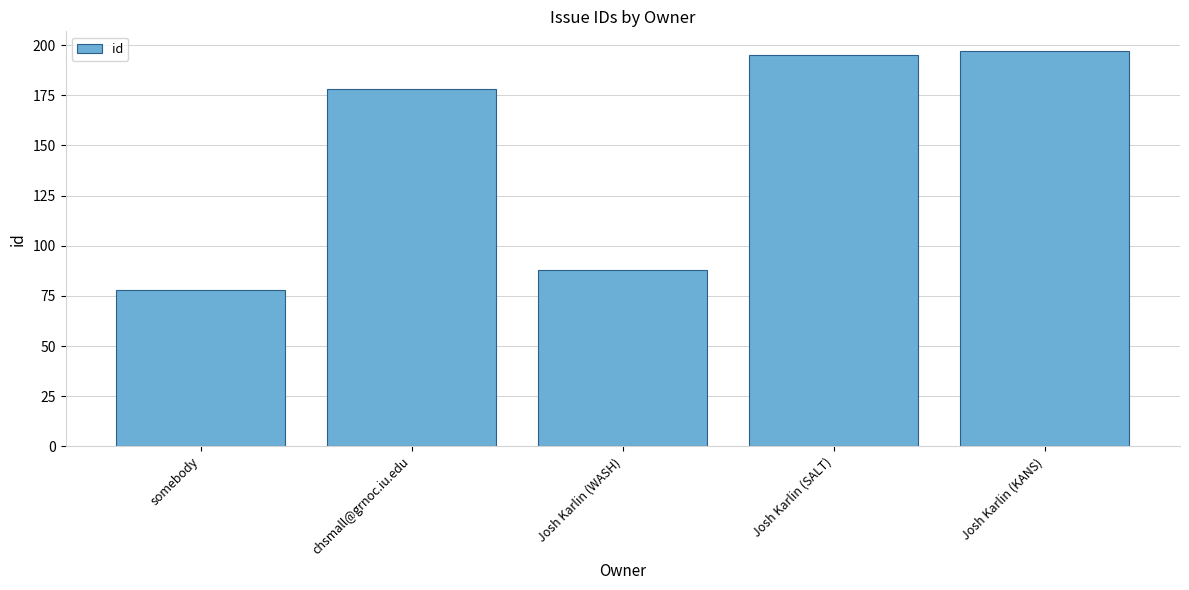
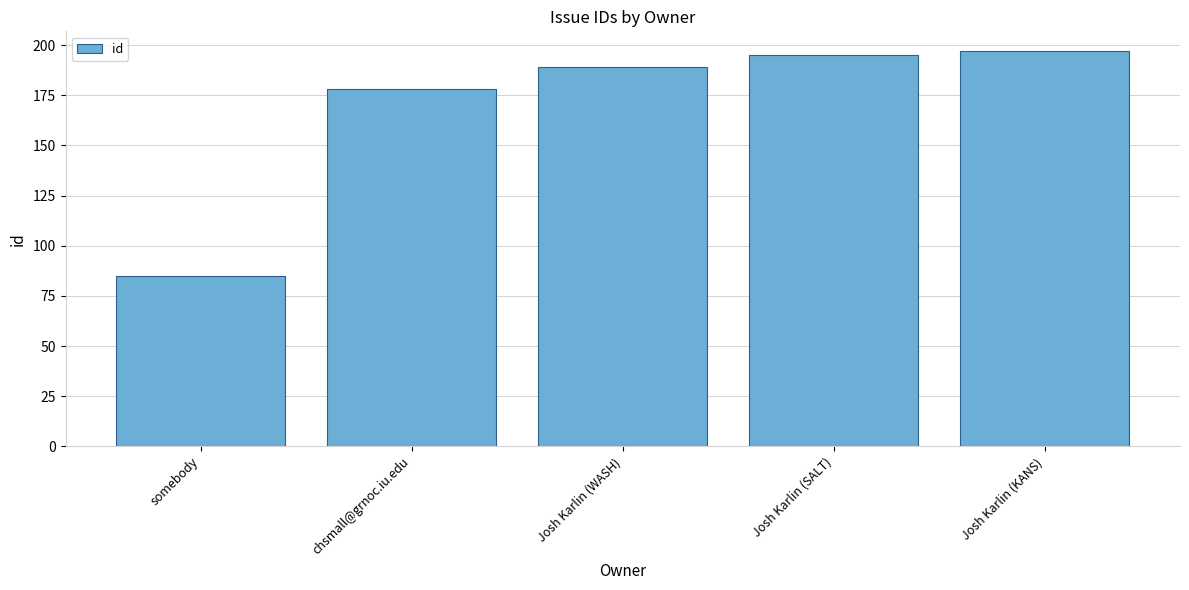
somebody: 78 -> 85
Josh Karlin (WASH): 88 -> 189
